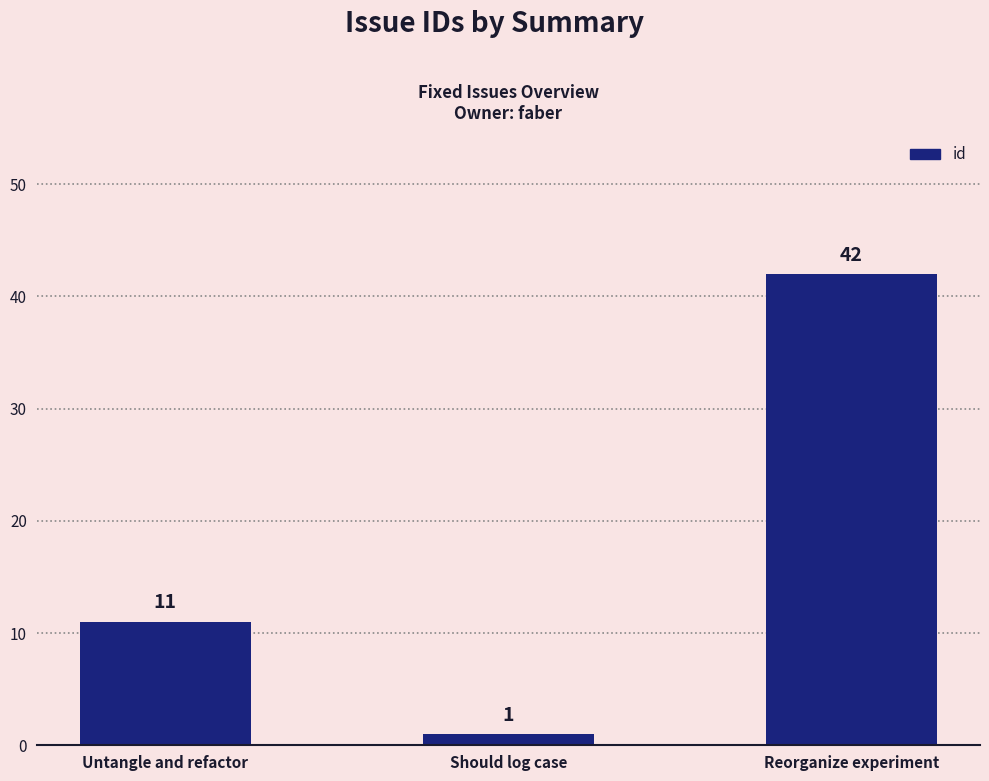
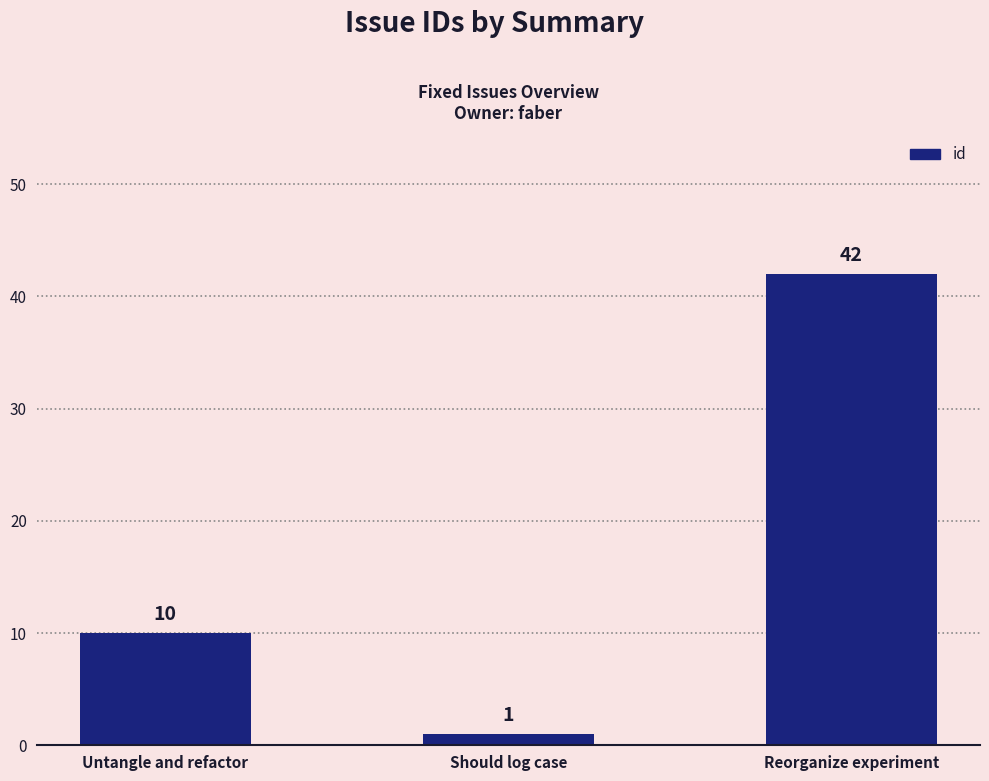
Untangle and refactor: 11 -> 10
